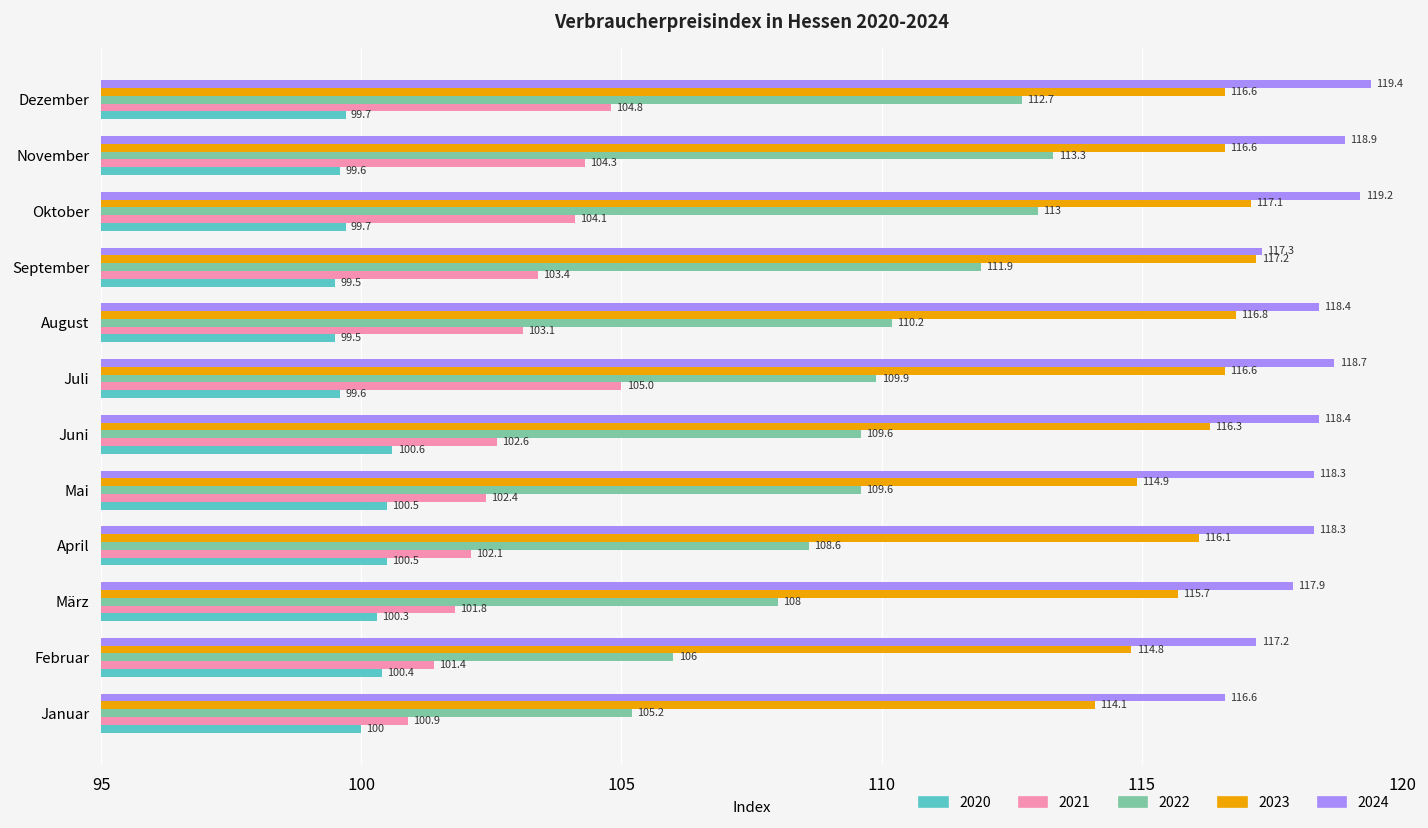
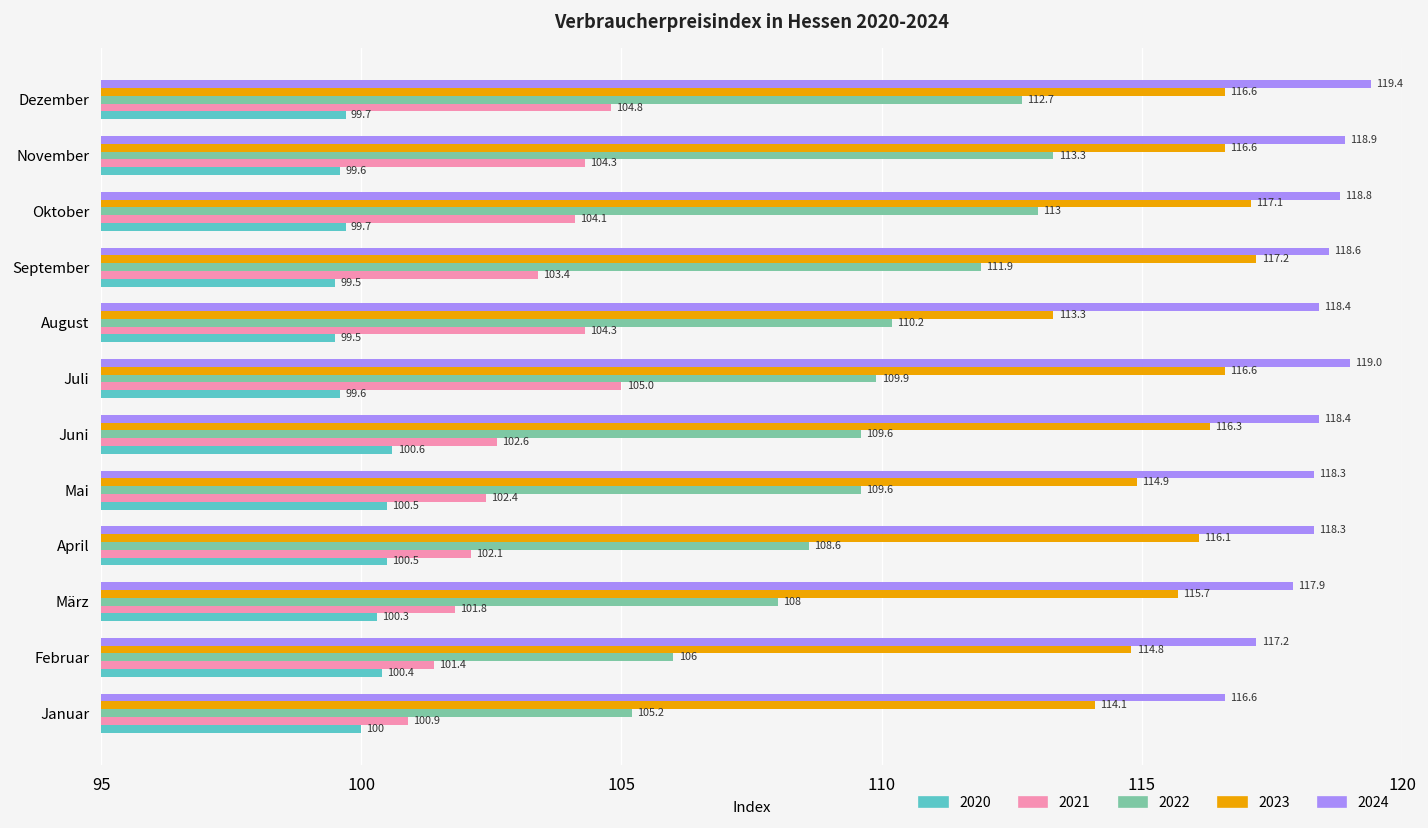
2024, Oktober: 119.2 -> 118.8
2024, September: 117.3 -> 118.6
2023, August: 116.8 -> 113.3
2021, August: 103.1 -> 104.3
2024, Juli: 118.7 -> 119.0
